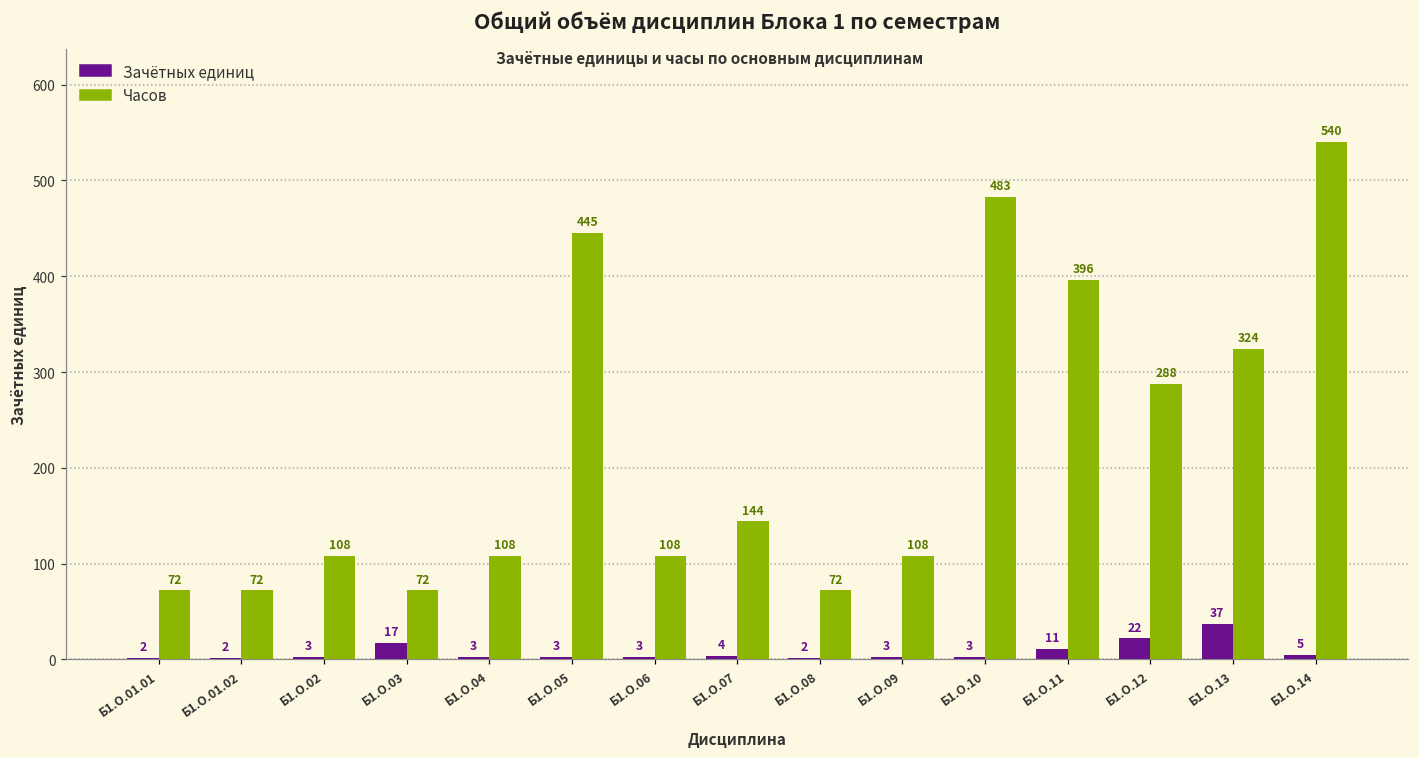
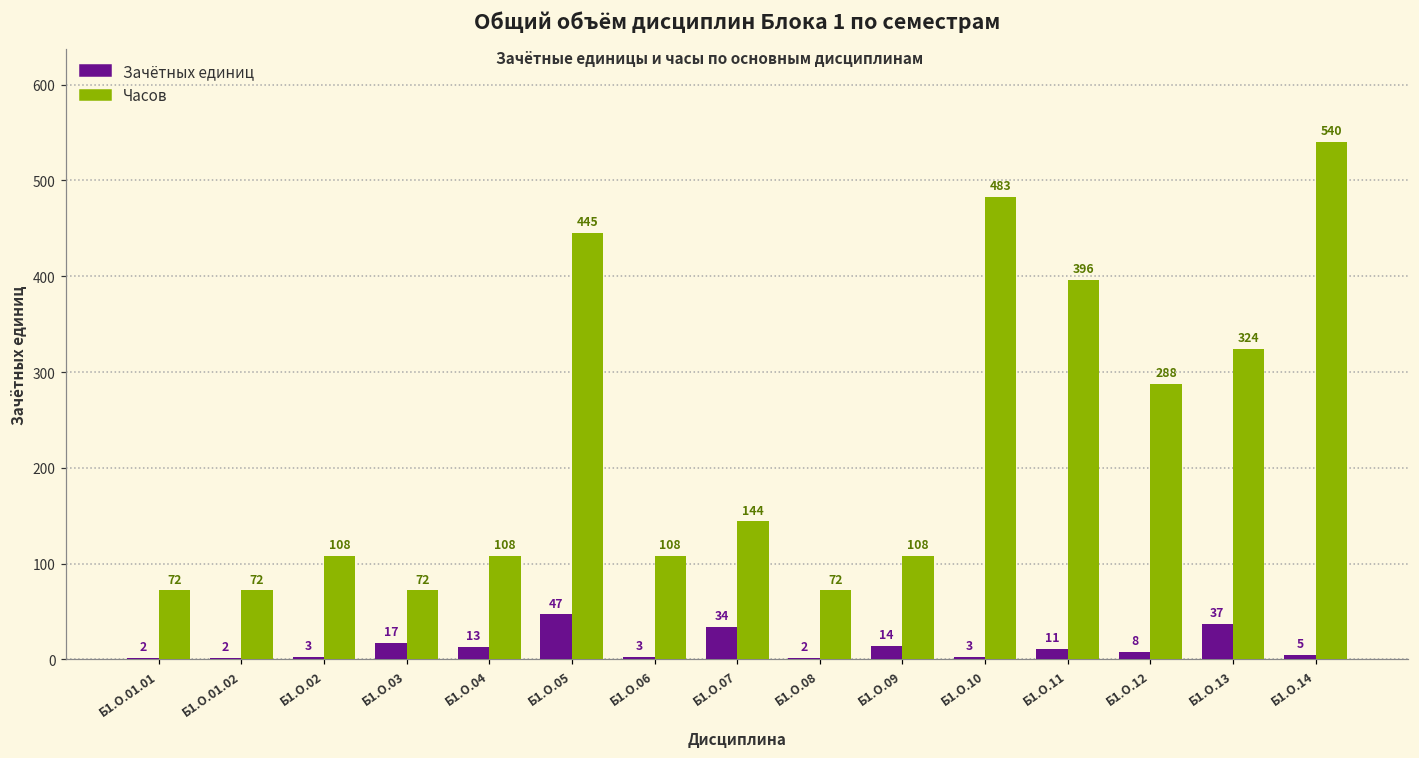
Зачётных единиц, Б1.О.04: 3 -> 13
Зачётных единиц, Б1.О.05: 3 -> 47
Зачётных единиц, Б1.О.07: 4 -> 34
Зачётных единиц, Б1.О.09: 3 -> 14
Зачётных единиц, Б1.О.12: 22 -> 8
